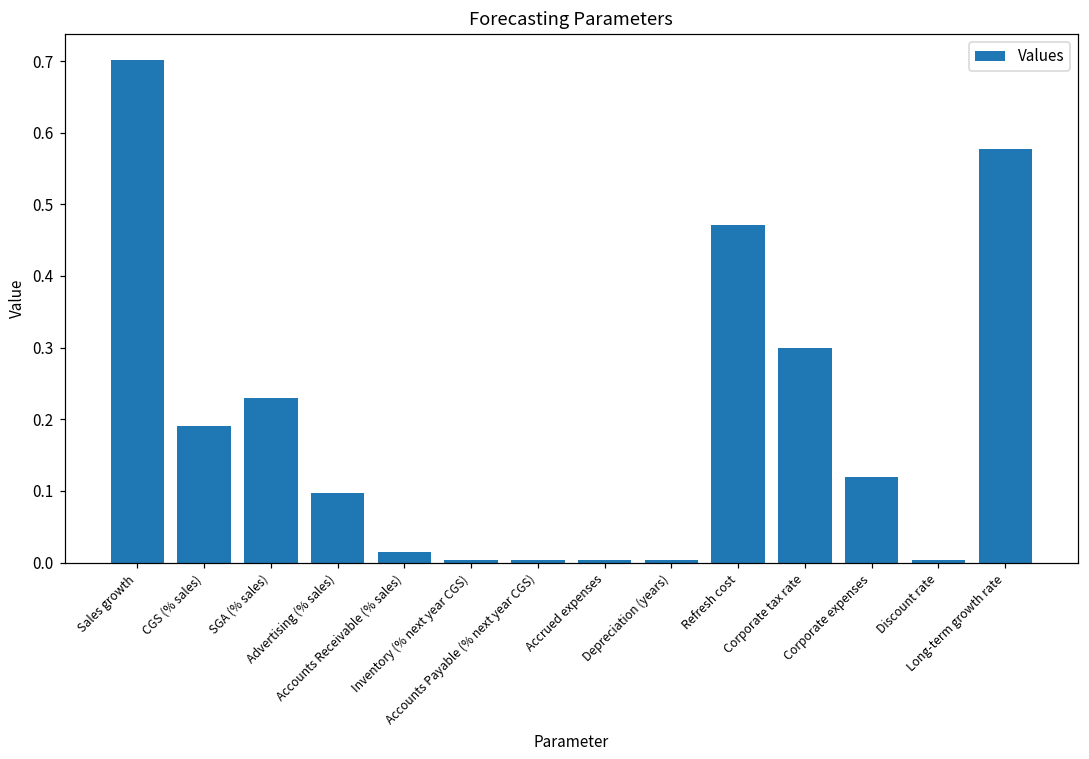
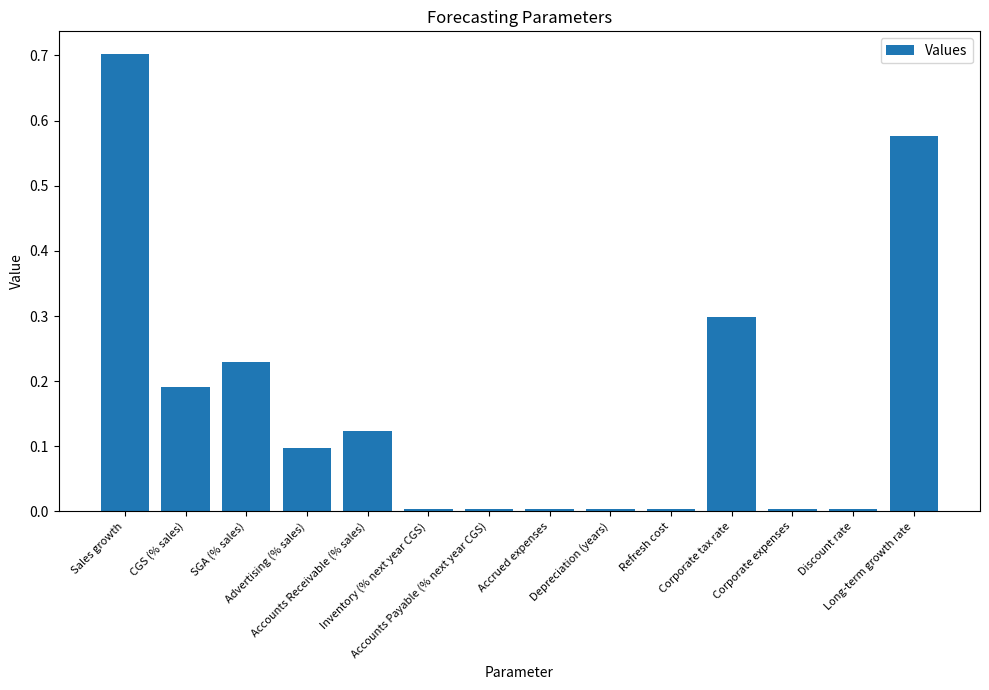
Accounts Receivable (% sales): 0.02 -> 0.12
Refresh cost: 0.47 -> 0.00
Corporate expenses: 0.12 -> 0.00
